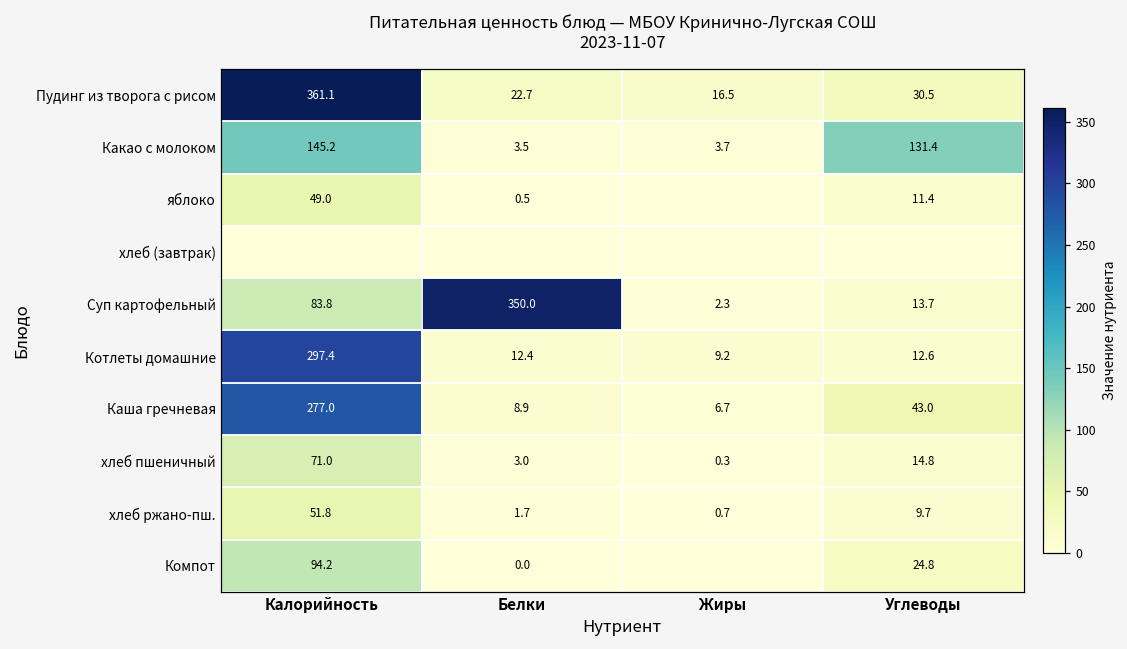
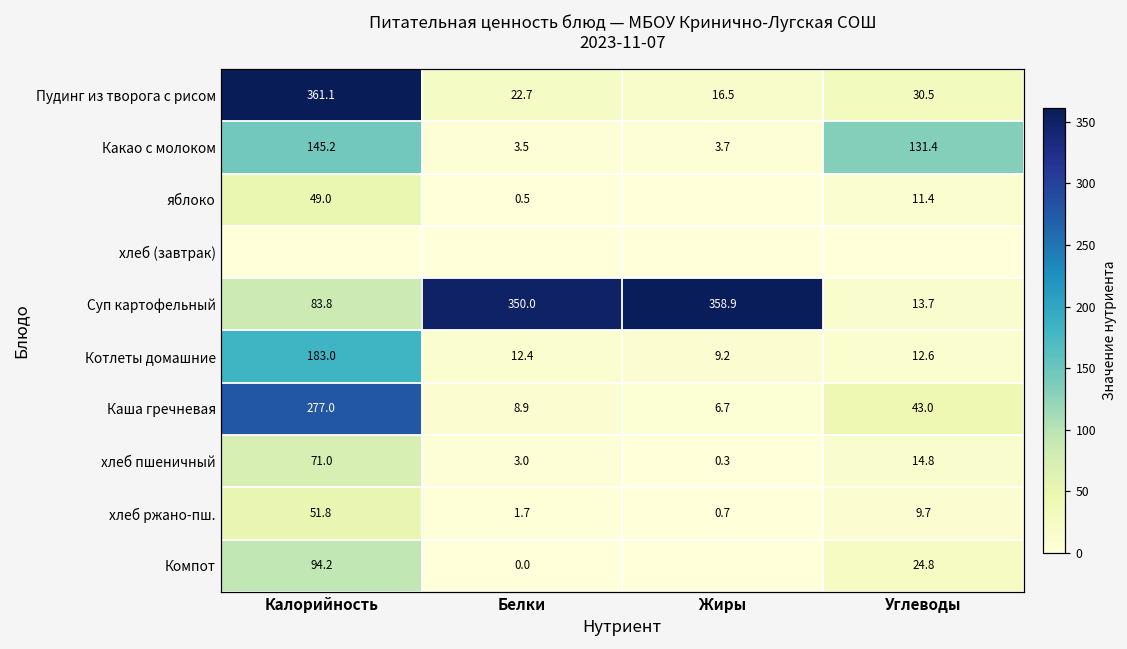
Суп картофельный, Жиры: 2.3 -> 358.9
Котлеты домашние, Калорийность: 297.4 -> 183.0
